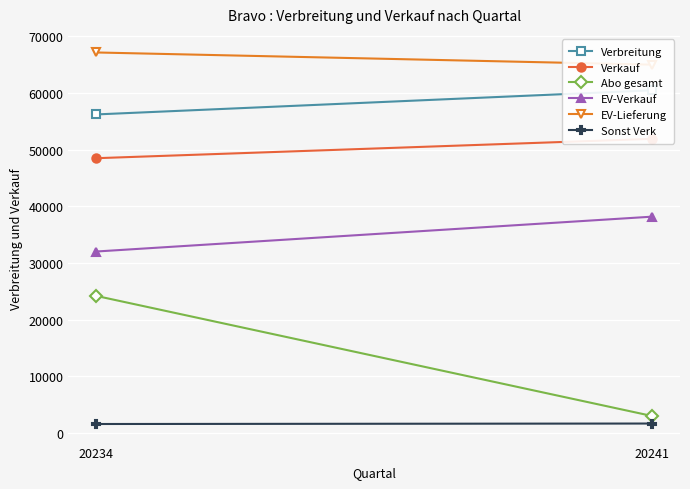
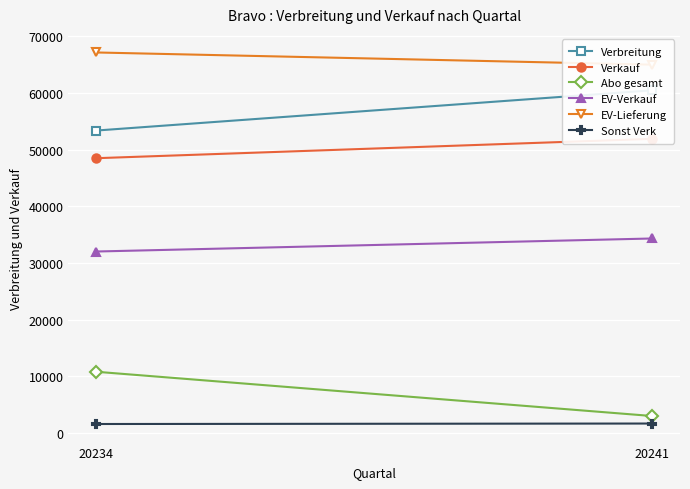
Verbreitung, 20234: 56000 -> 53000
Abo gesamt, 20234: 24000 -> 11000
EV-Verkauf, 20241: 38000 -> 34000
